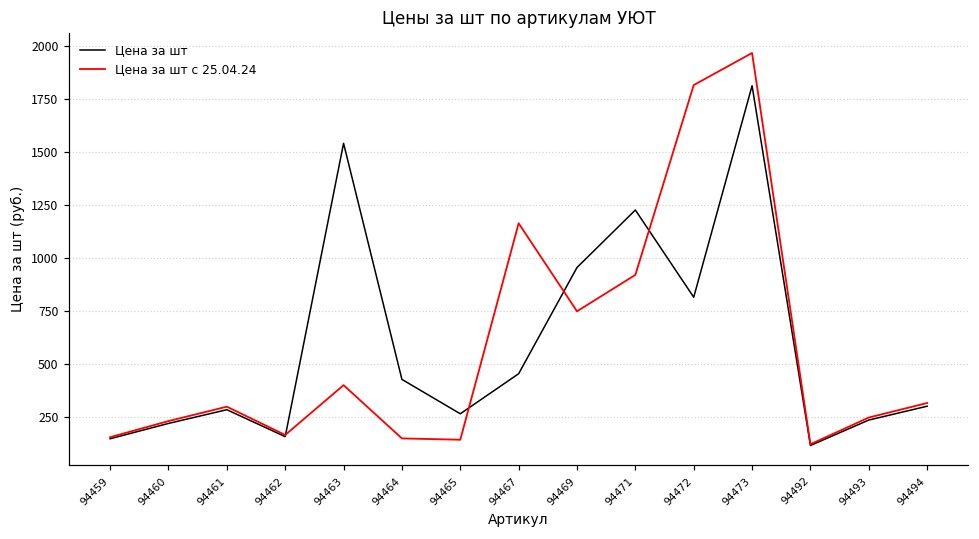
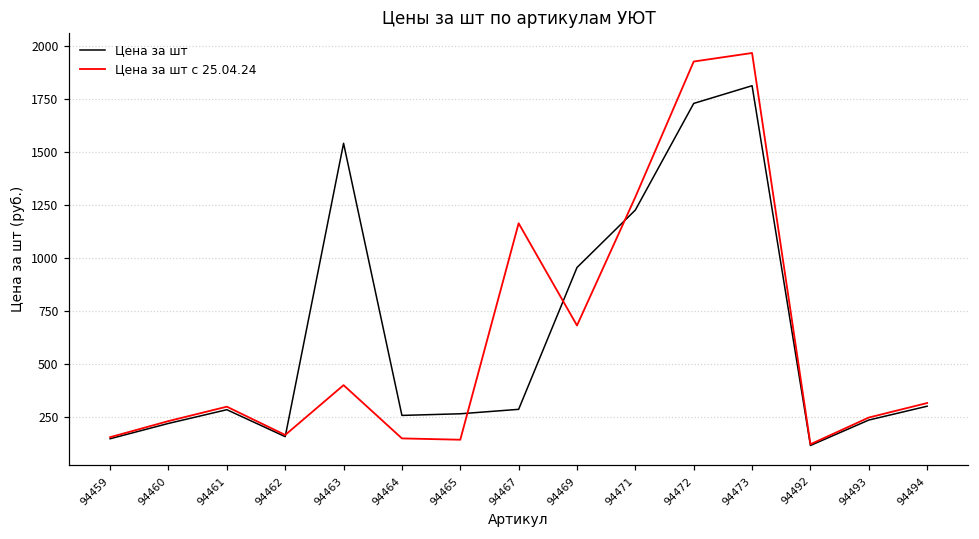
Цена за шт, 94464: 430 -> 260
Цена за шт, 94467: 450 -> 290
Цена за шт с 25.04.24, 94469: 750 -> 680
Цена за шт с 25.04.24, 94471: 920 -> 1290
Цена за шт, 94472: 810 -> 1730
Цена за шт с 25.04.24, 94472: 1810 -> 1930
